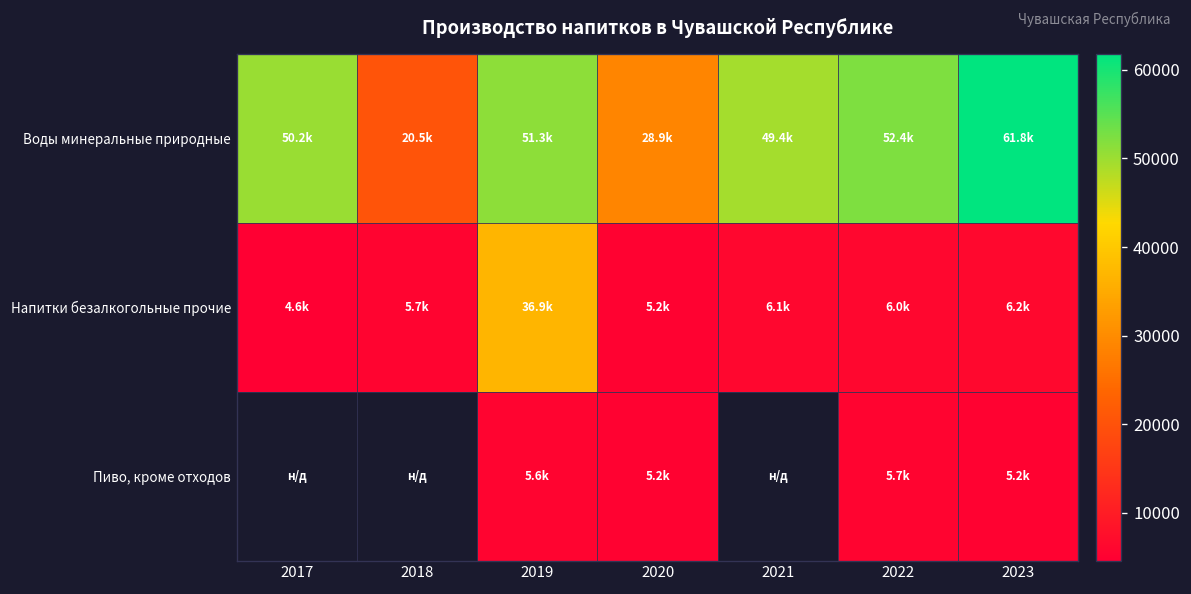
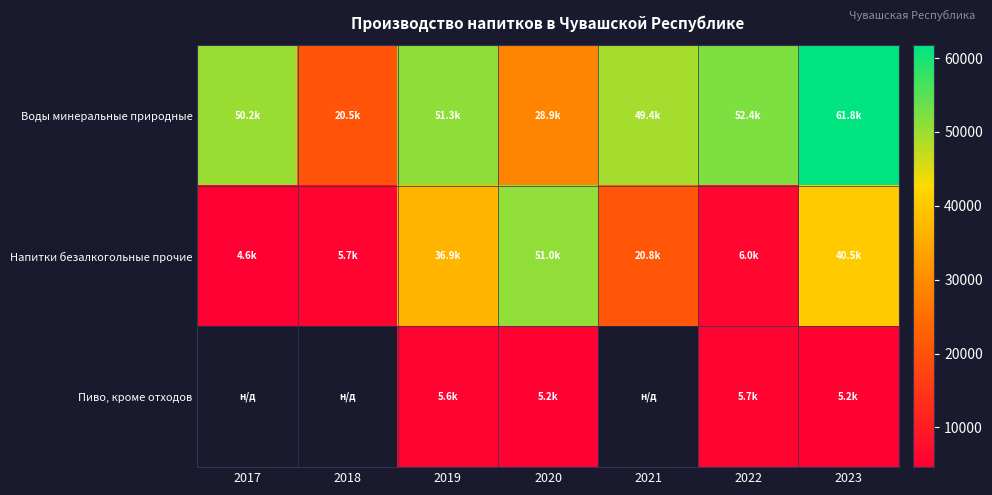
Напитки безалкогольные прочие, 2020: 5.2k -> 51.0k
Напитки безалкогольные прочие, 2021: 6.1k -> 20.8k
Напитки безалкогольные прочие, 2023: 6.2k -> 40.5k
